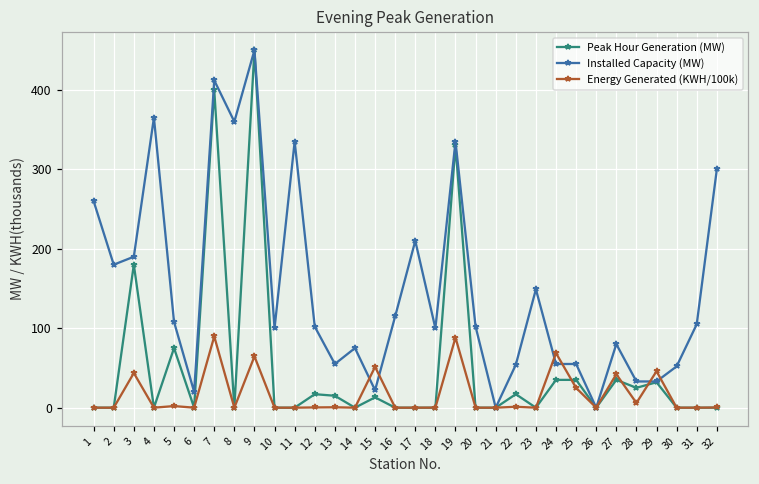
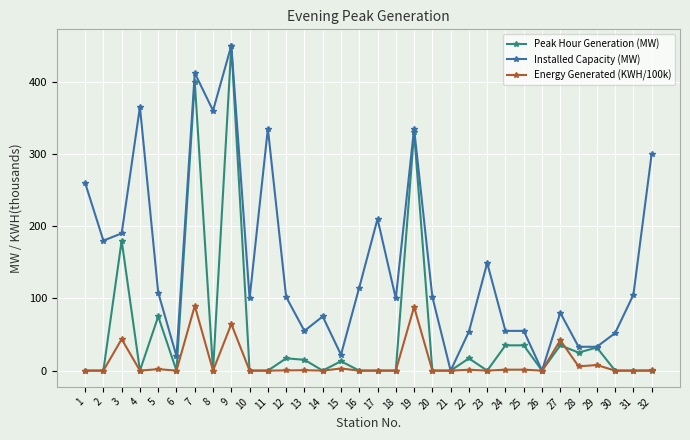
Energy Generated (KWH/100k), 15: 50 -> 0
Energy Generated (KWH/100k), 24: 70 -> 0
Energy Generated (KWH/100k), 25: 20 -> 0
Energy Generated (KWH/100k), 29: 50 -> 10
